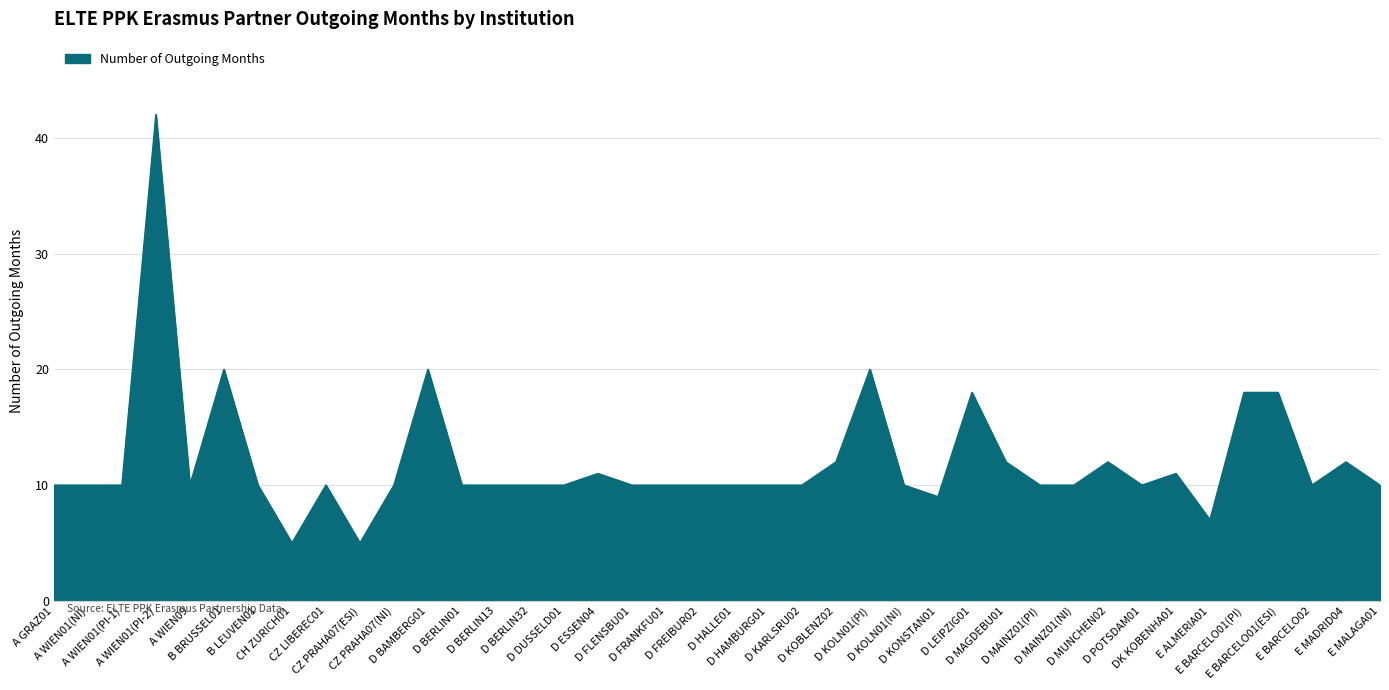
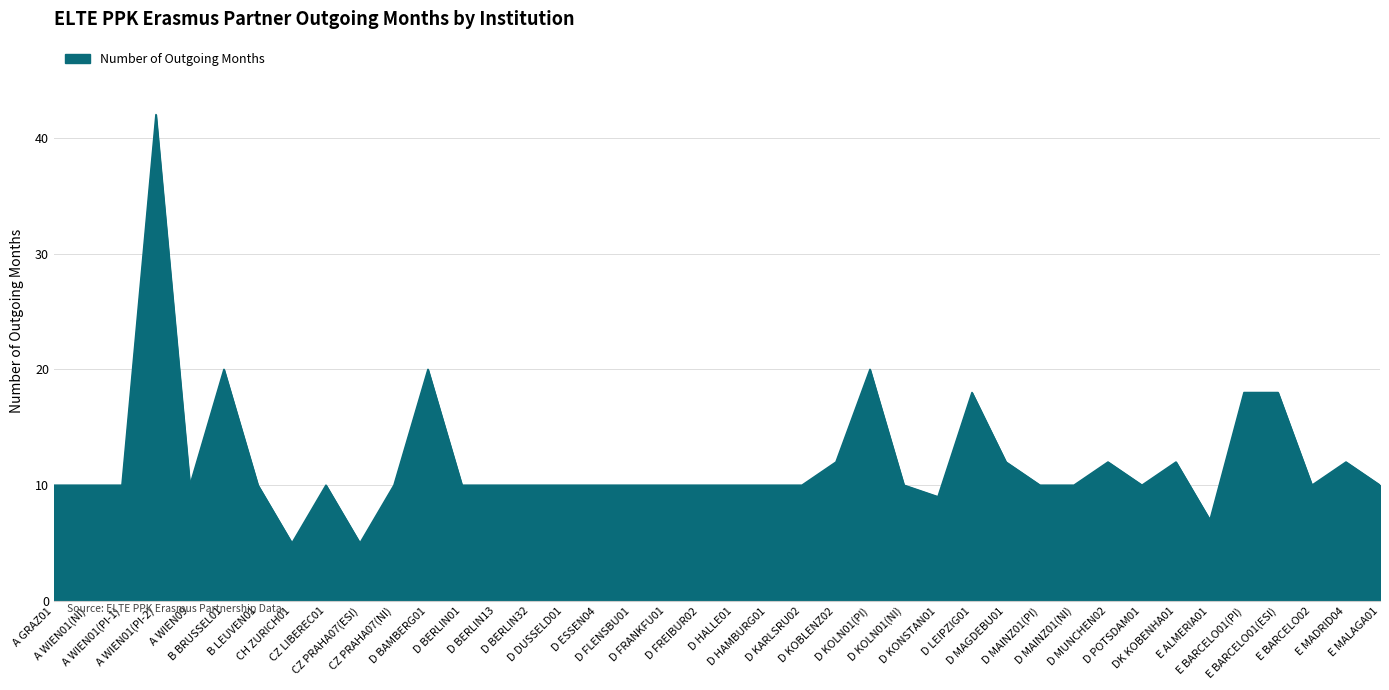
D ESSEN04: 11 -> 10
DK KOBENHA01: 11 -> 12
